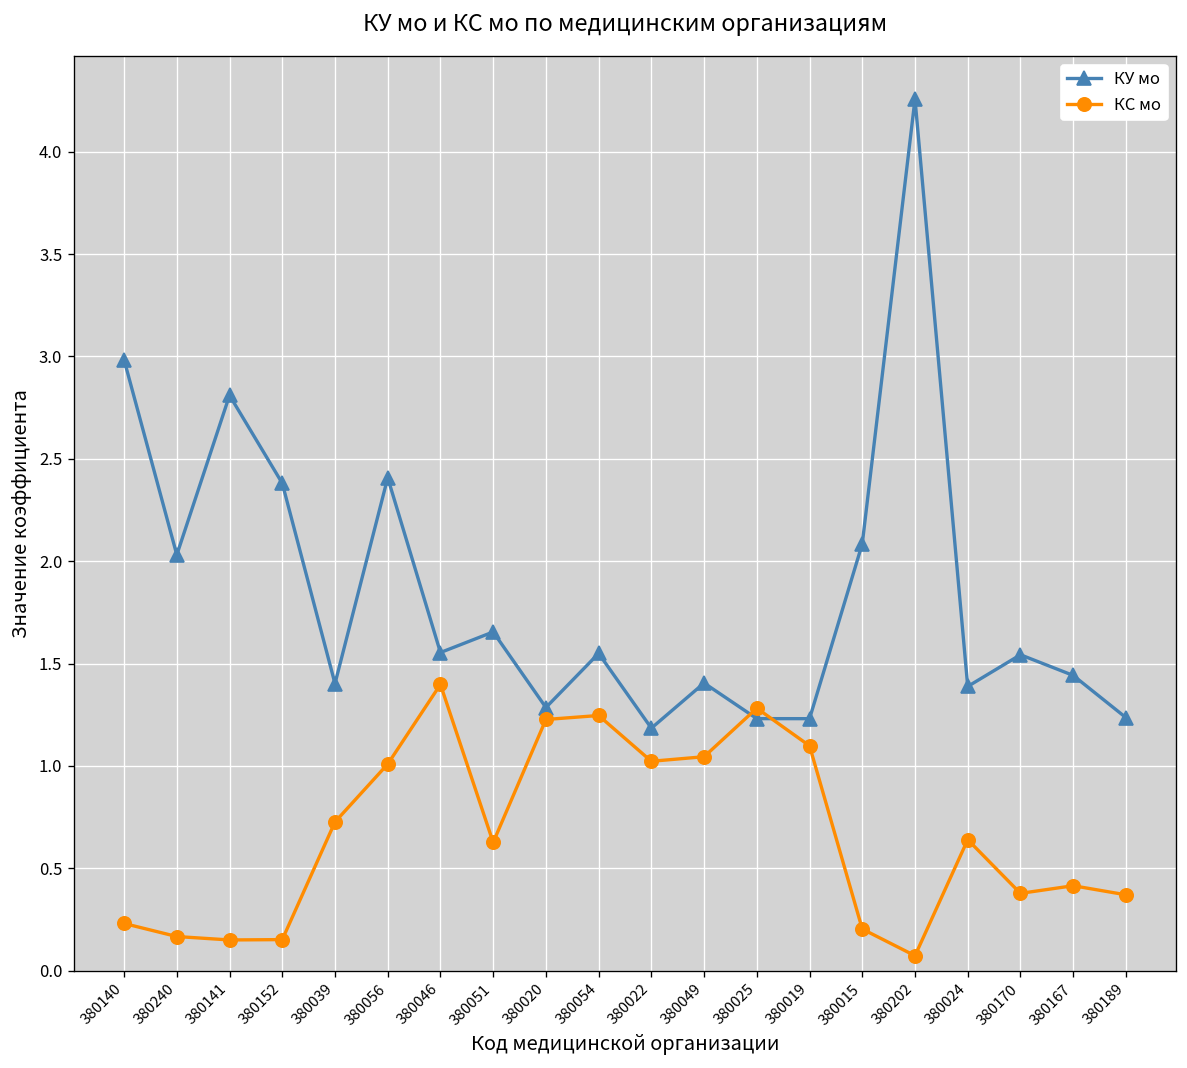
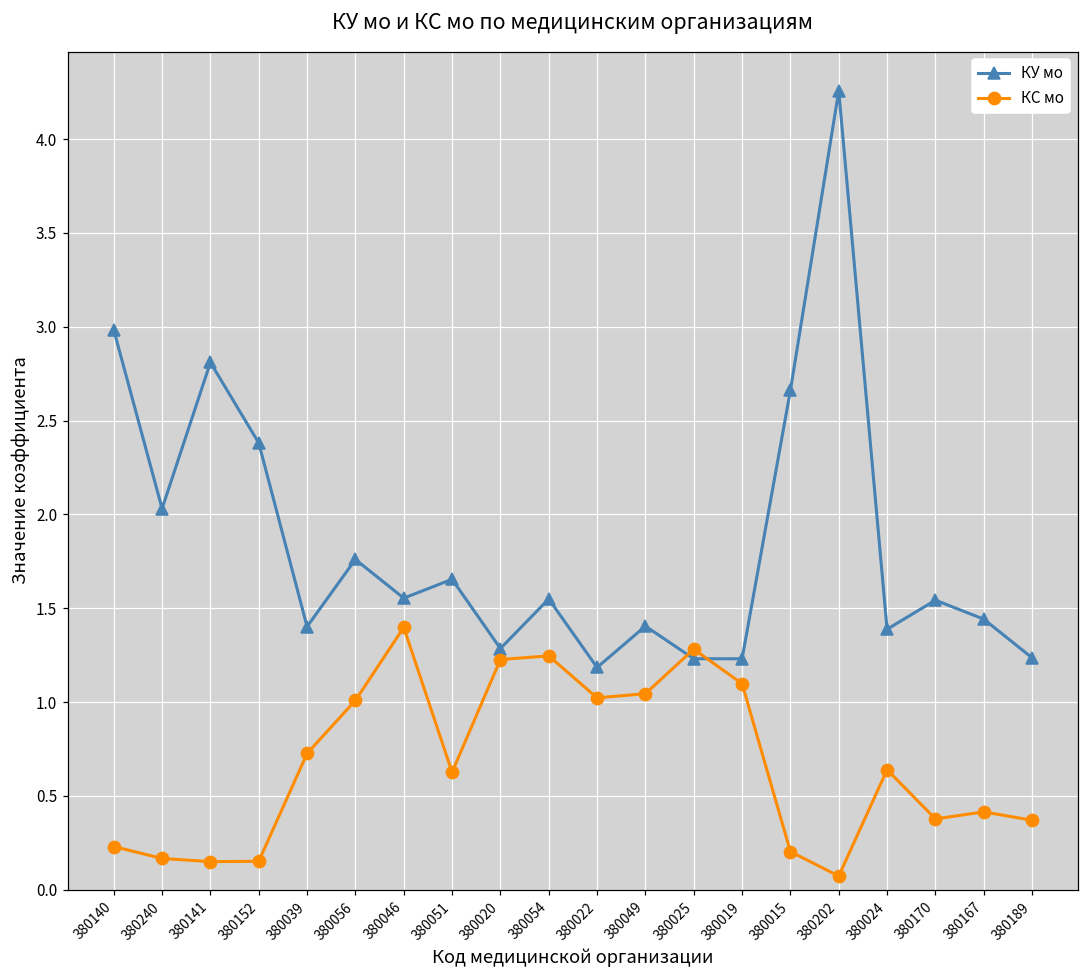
КУ мо, 380056: 2.41 -> 1.76
КУ мо, 380015: 2.08 -> 2.66
